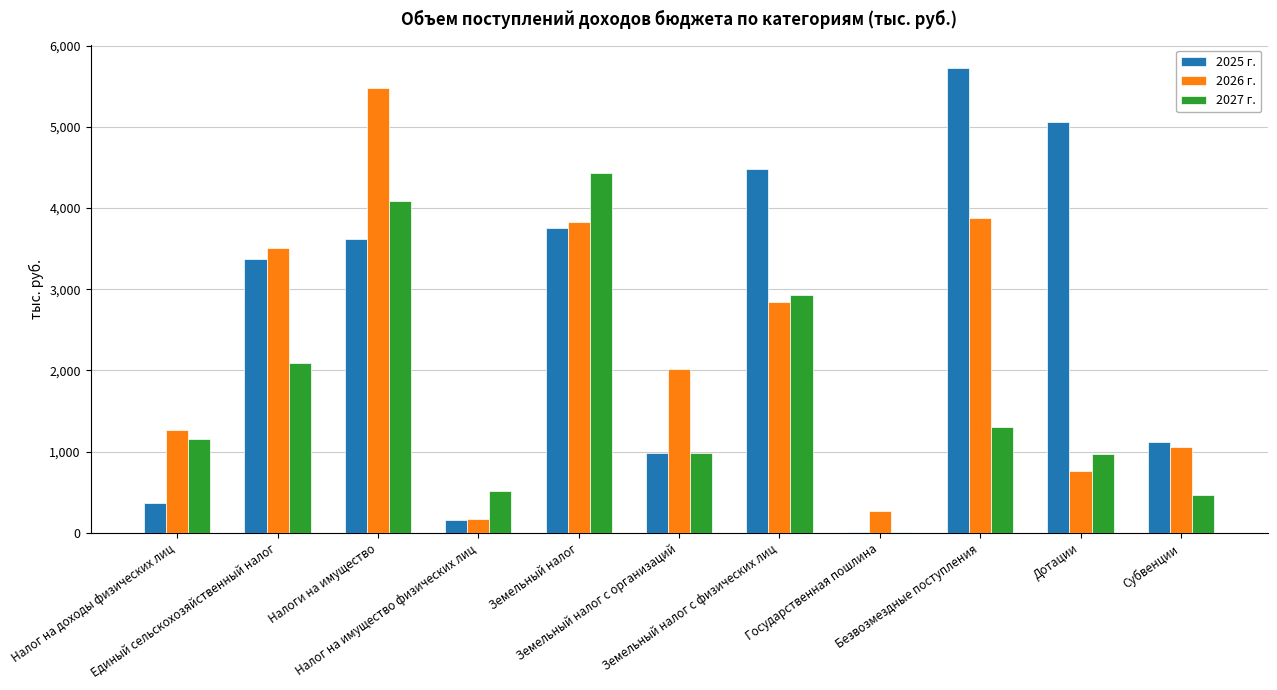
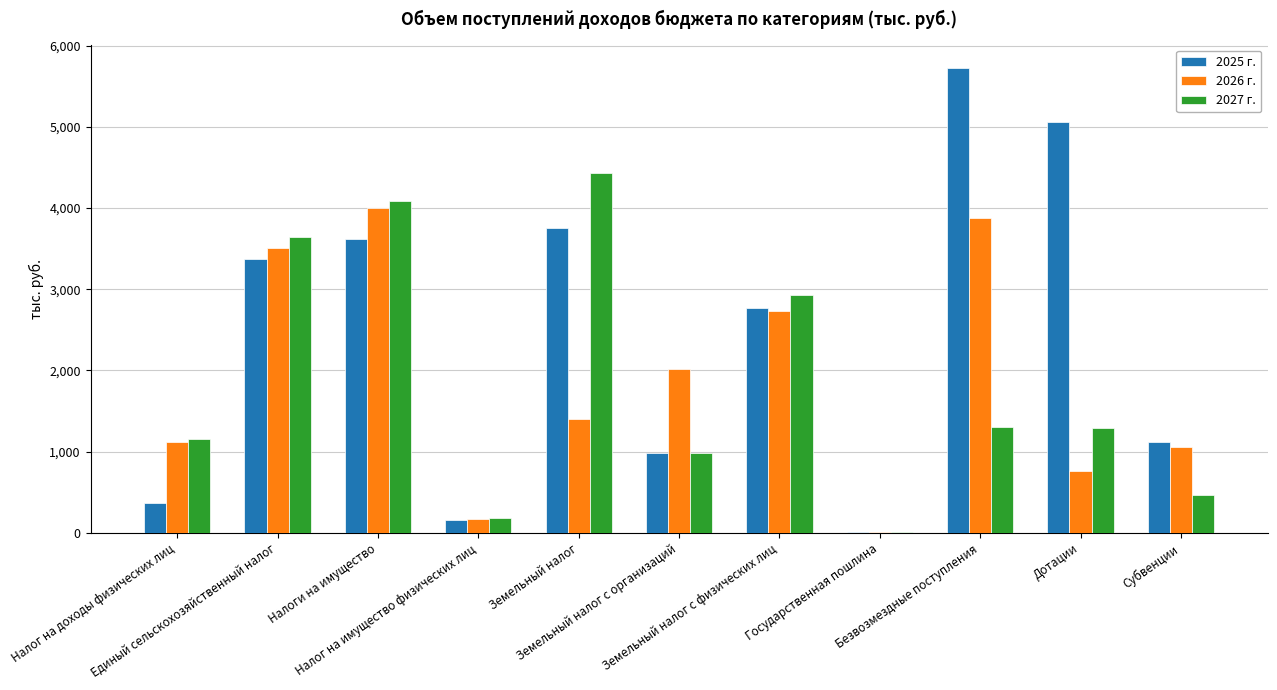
2026 г., Налог на доходы физических лиц: 1,300 -> 1,100
2027 г., Единый сельскохозяйственный налог: 2,100 -> 3,600
2026 г., Налоги на имущество: 5,500 -> 4,000
2027 г., Налог на имущество физических лиц: 500 -> 200
2026 г., Земельный налог: 3,800 -> 1,400
2025 г., Земельный налог с физических лиц: 4,500 -> 2,800
2026 г., Земельный налог с физических лиц: 2,800 -> 2,700
2026 г., Государственная пошлина: 300 -> 0
2027 г., Дотации: 1,000 -> 1,300
